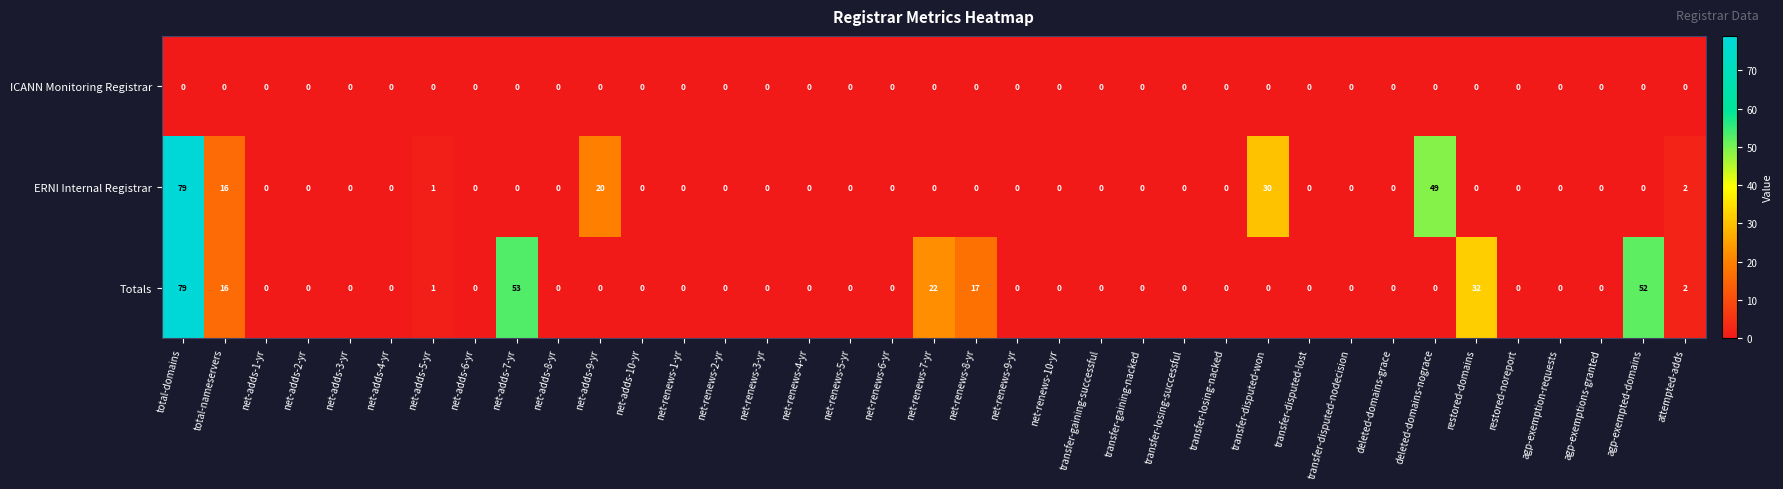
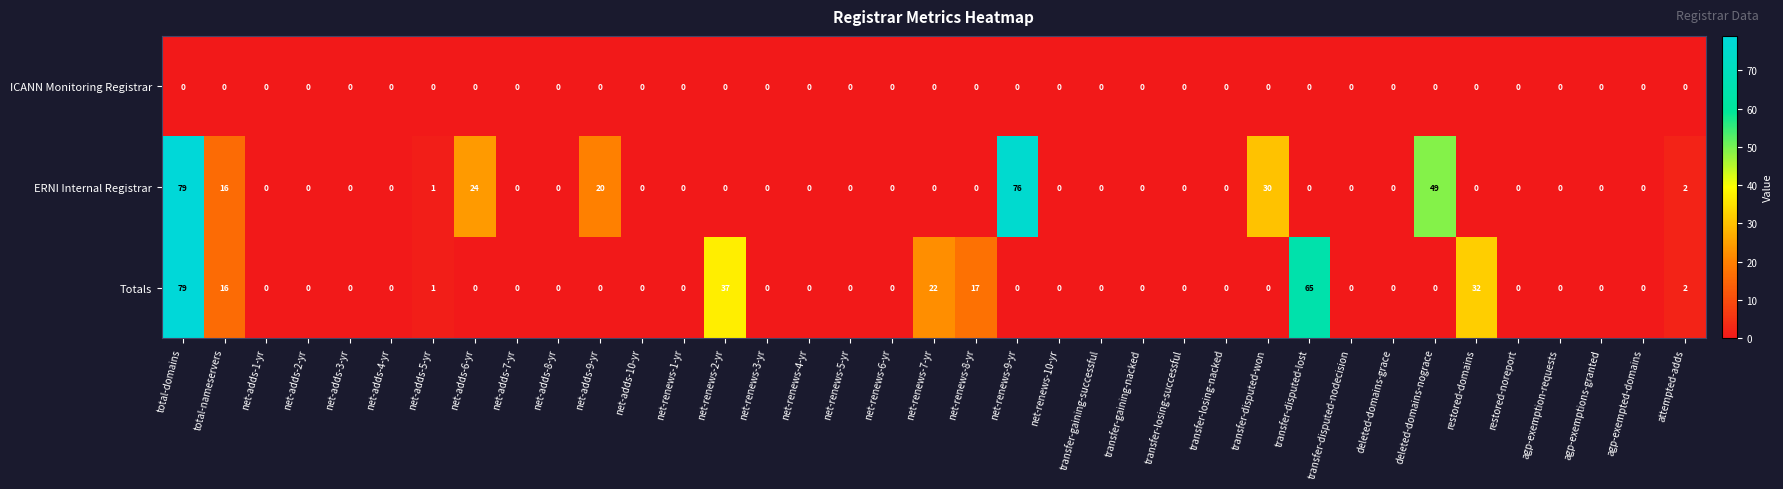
ERNI Internal Registrar, net-adds-6-yr: 0 -> 24
ERNI Internal Registrar, net-renews-9-yr: 0 -> 76
Totals, net-adds-7-yr: 53 -> 0
Totals, net-renews-2-yr: 0 -> 37
Totals, transfer-disputed-lost: 0 -> 65
Totals, agp-exempted-domains: 52 -> 0
